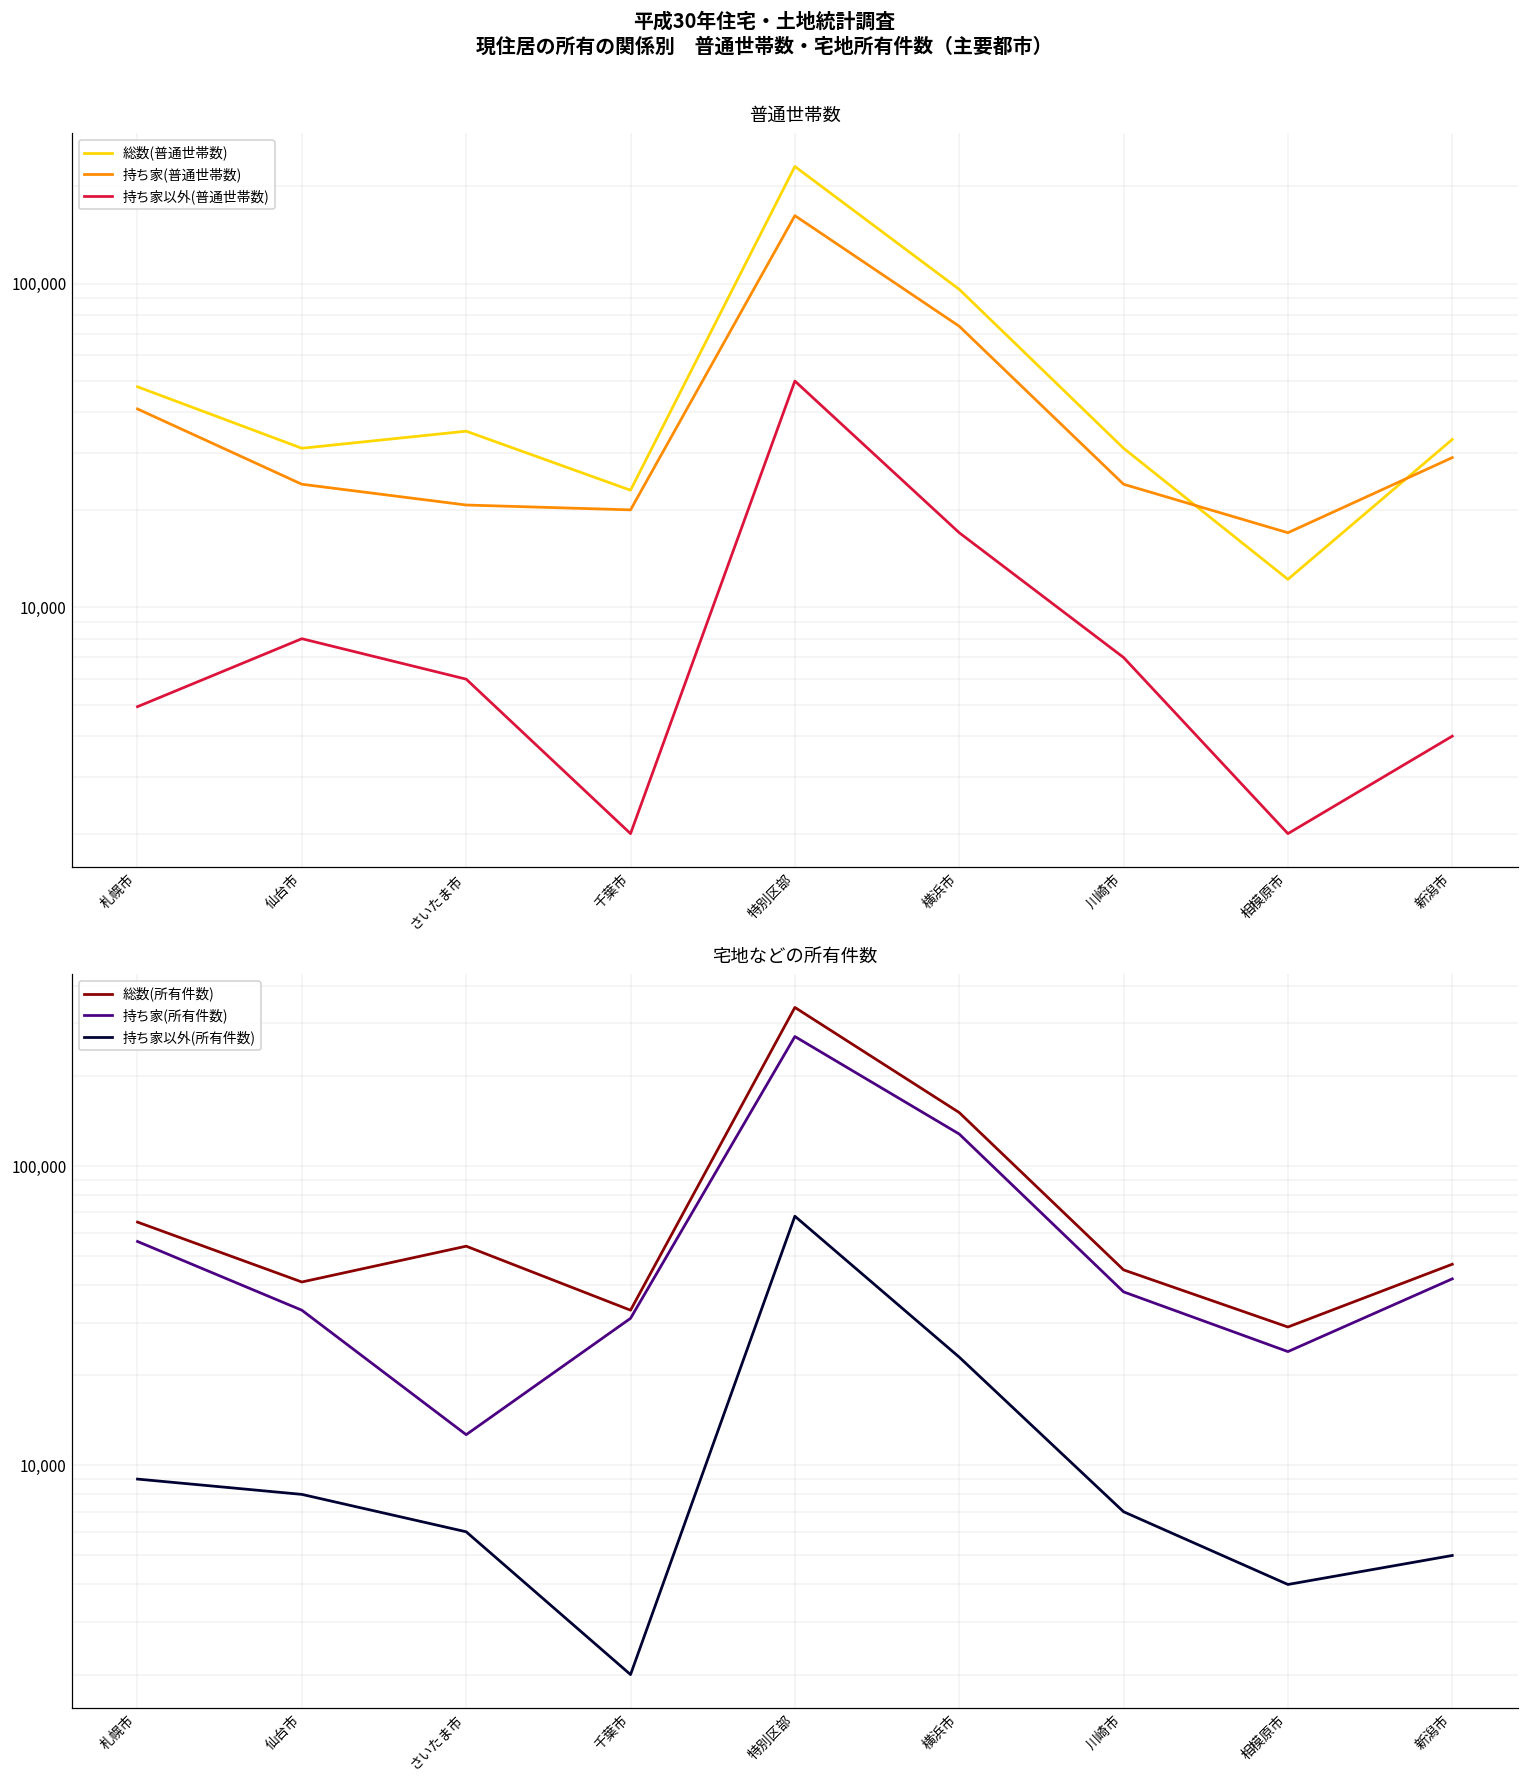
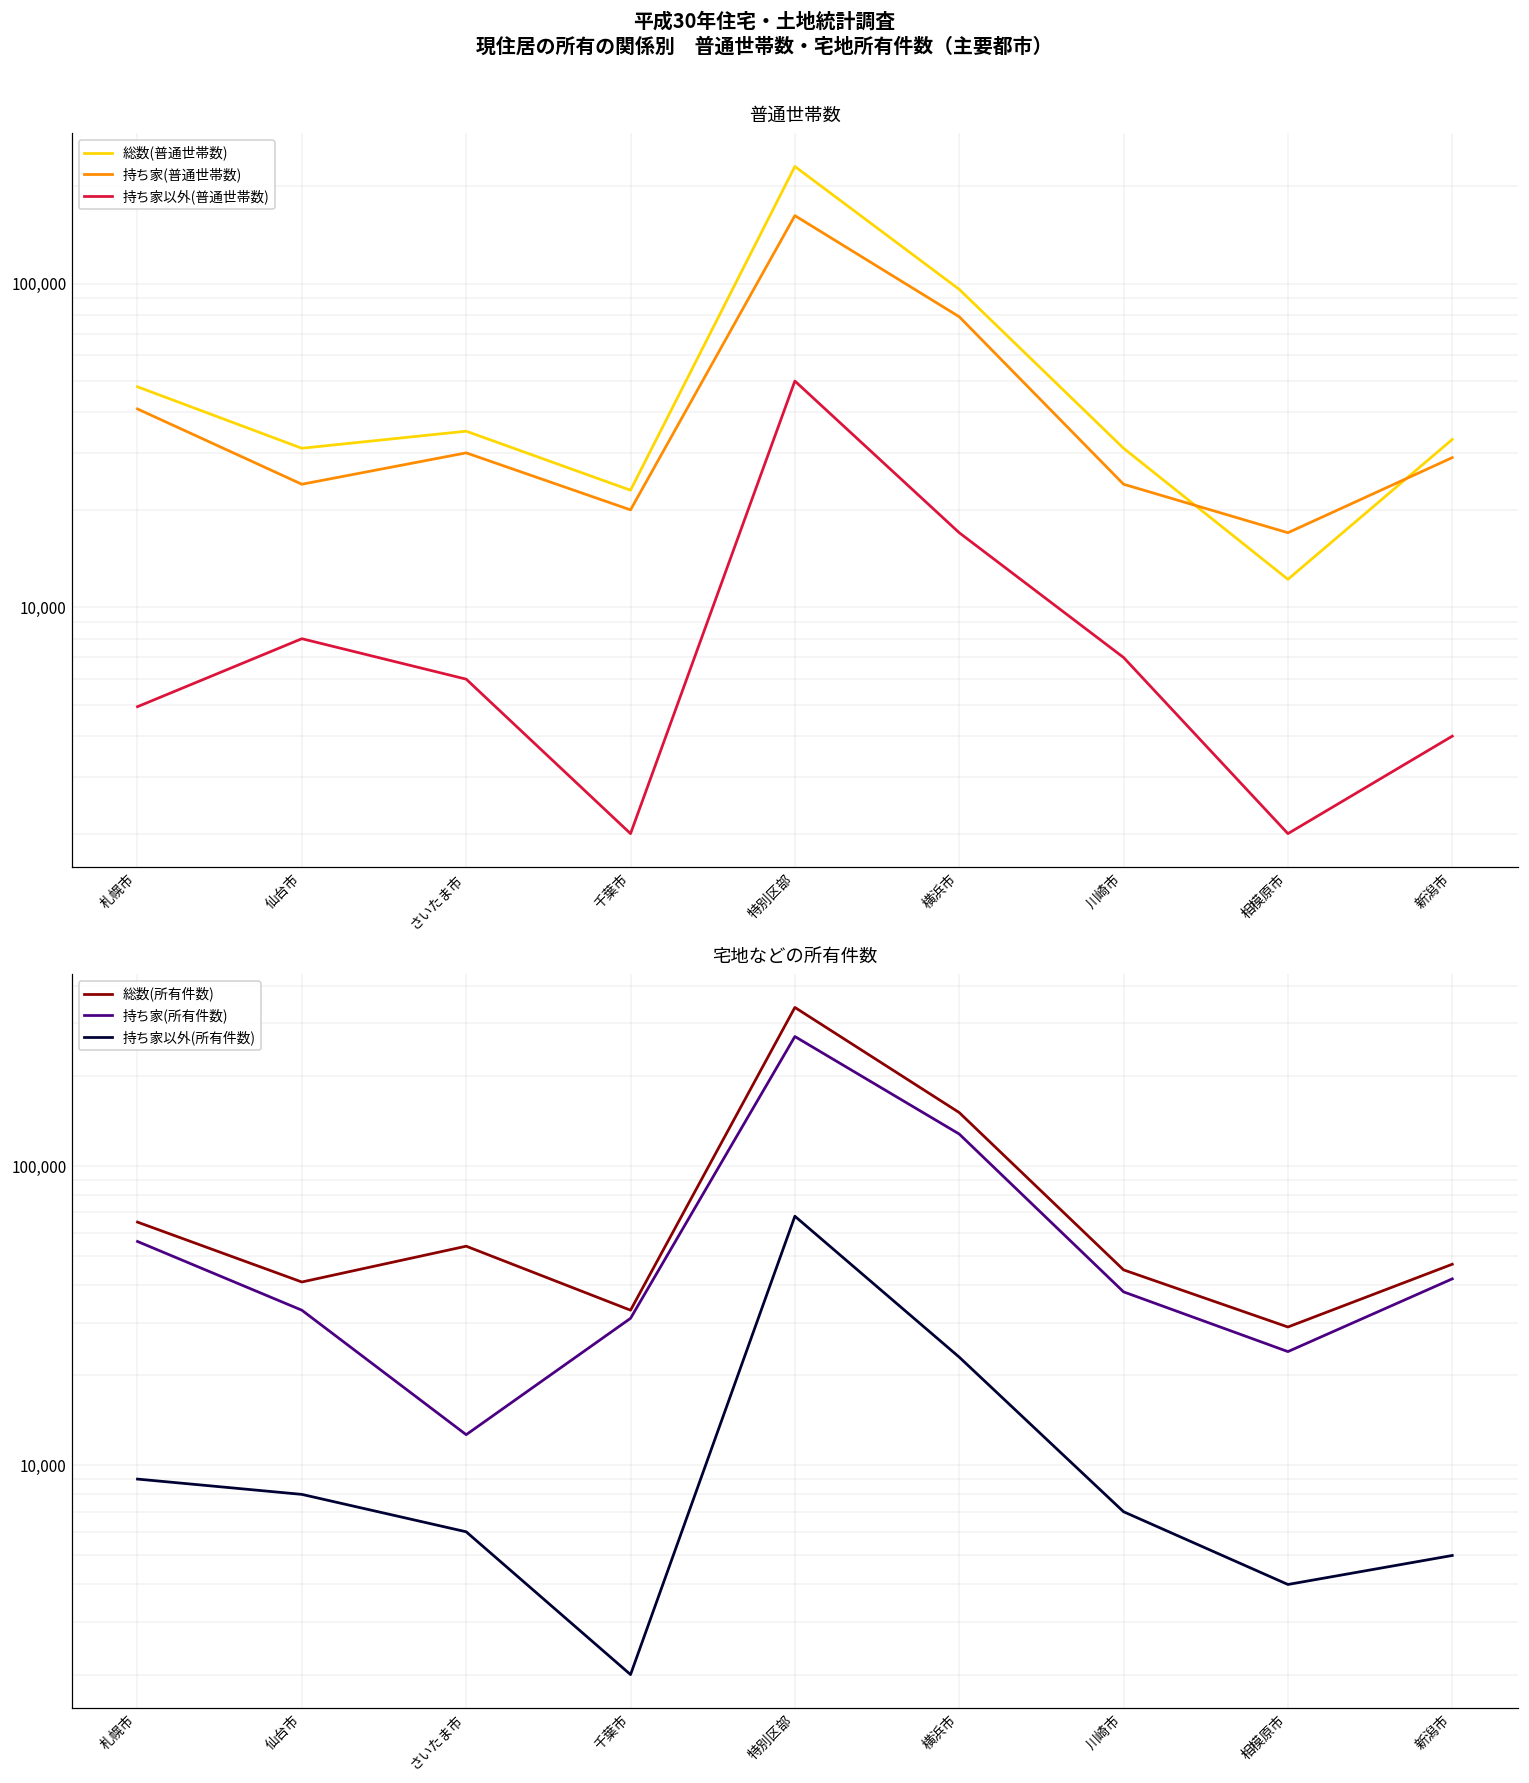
普通世帯数, 持ち家(普通世帯数), さいたま市: 21,000 -> 30,000
普通世帯数, 持ち家(普通世帯数), 横浜市: 74,000 -> 79,000
